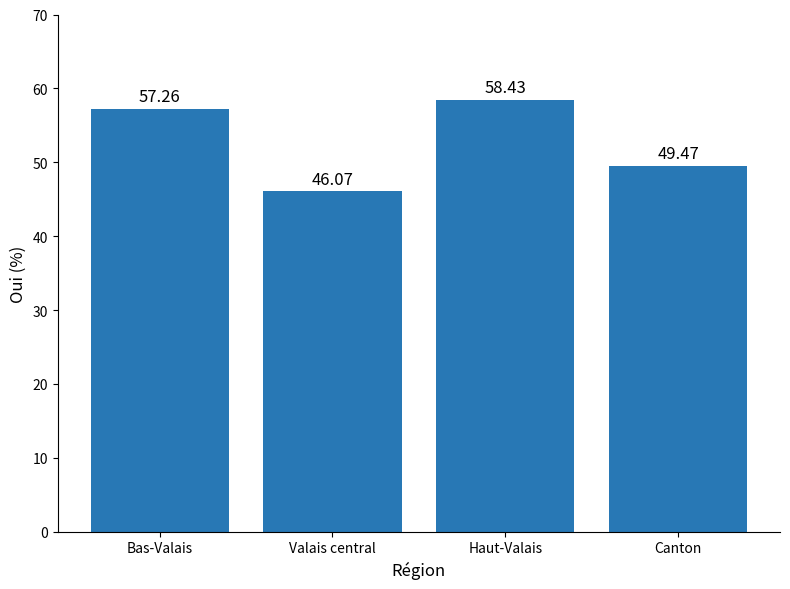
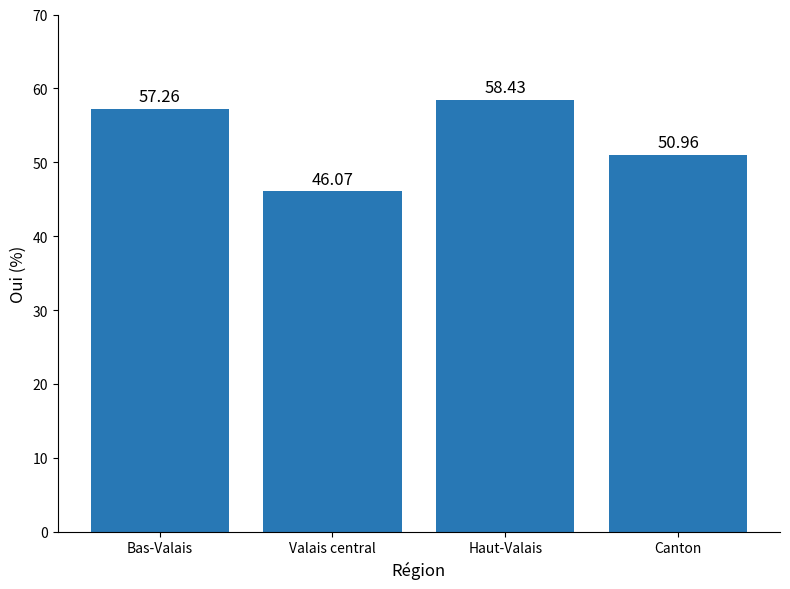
Canton: 49.47 -> 50.96
